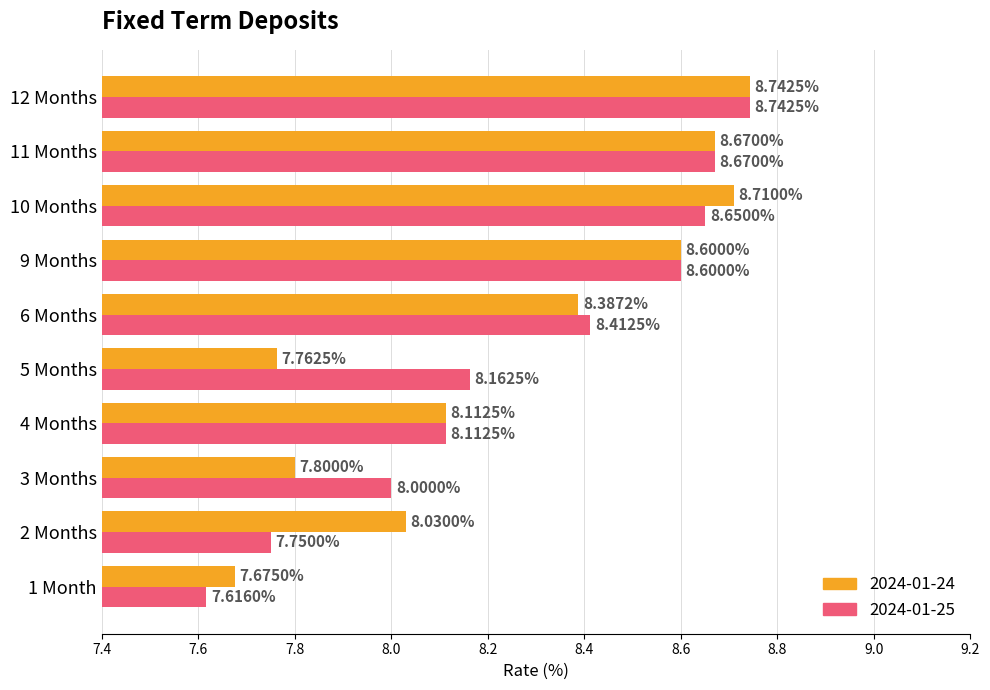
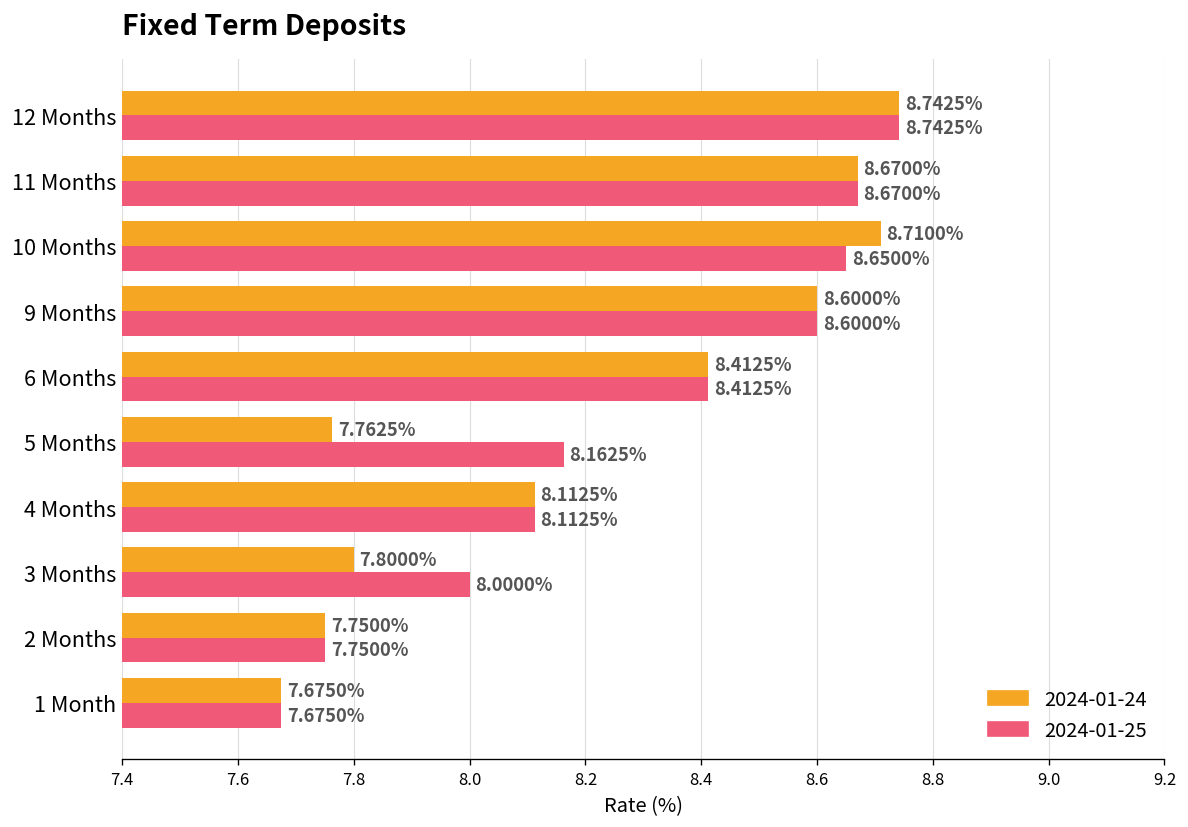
2024-01-24, 6 Months: 8.3872% -> 8.4125%
2024-01-24, 2 Months: 8.0300% -> 7.7500%
2024-01-25, 1 Month: 7.6160% -> 7.6750%
